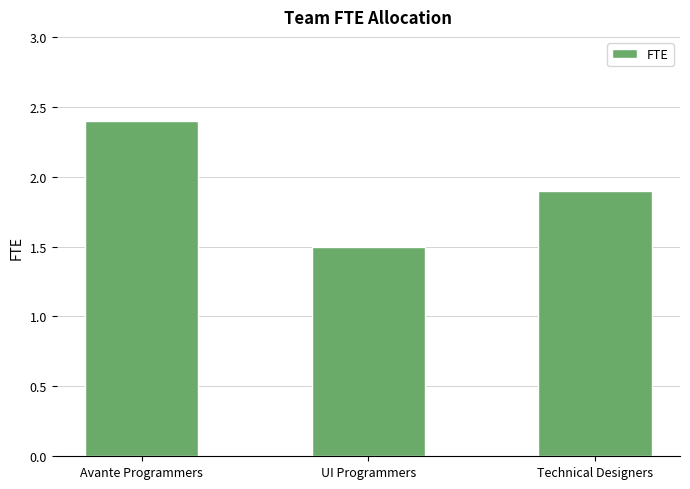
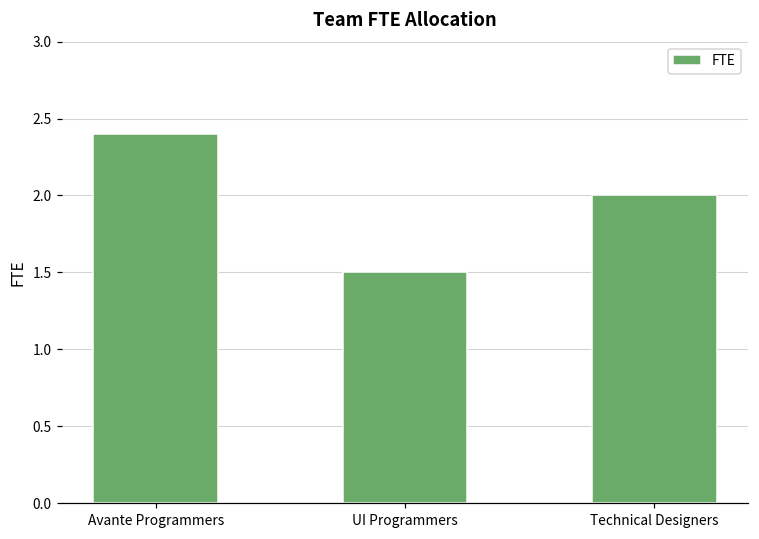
Technical Designers: 1.9 -> 2.0
